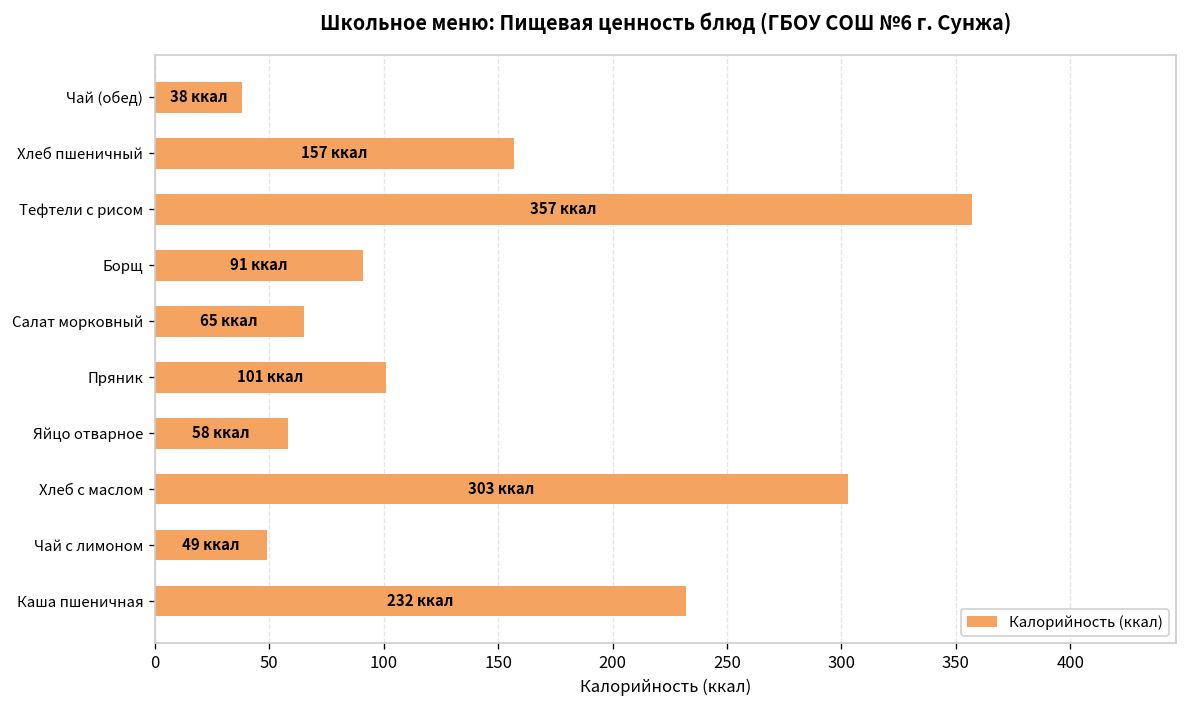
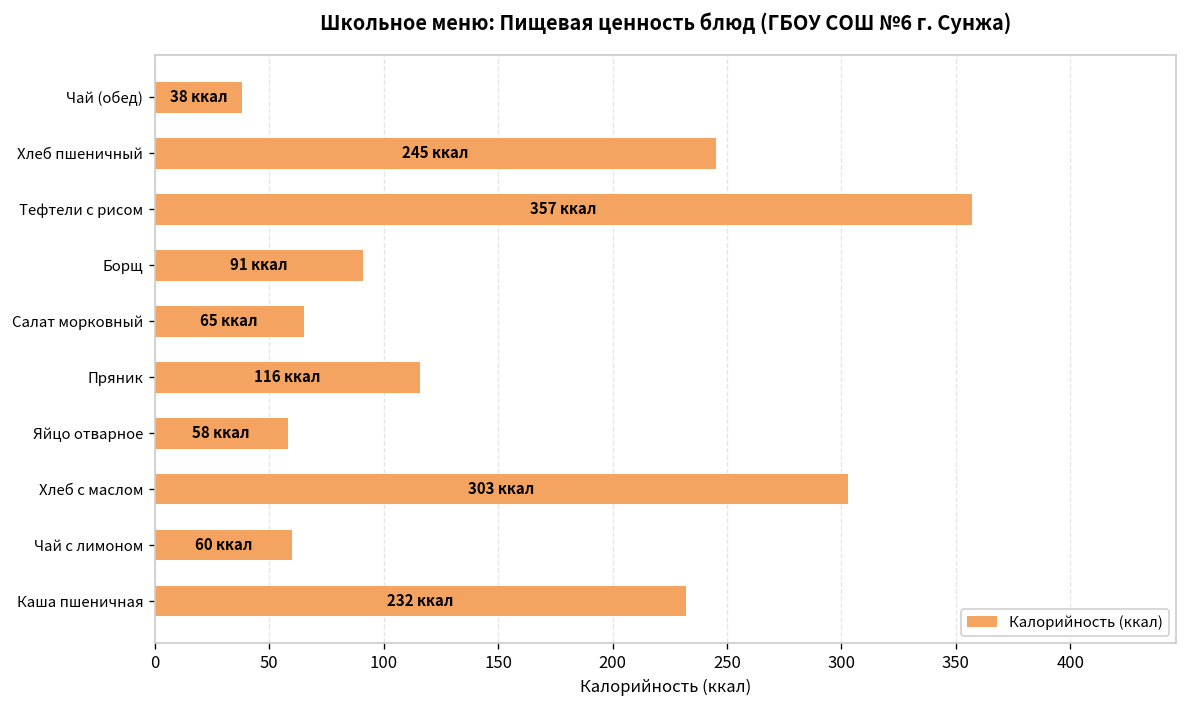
Хлеб пшеничный: 157 -> 245
Пряник: 101 -> 116
Чай с лимоном: 49 -> 60
